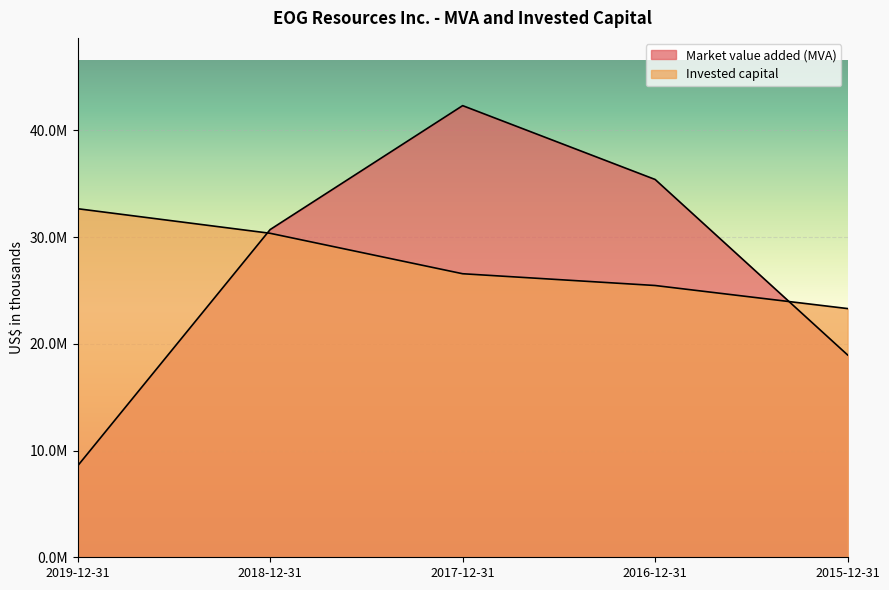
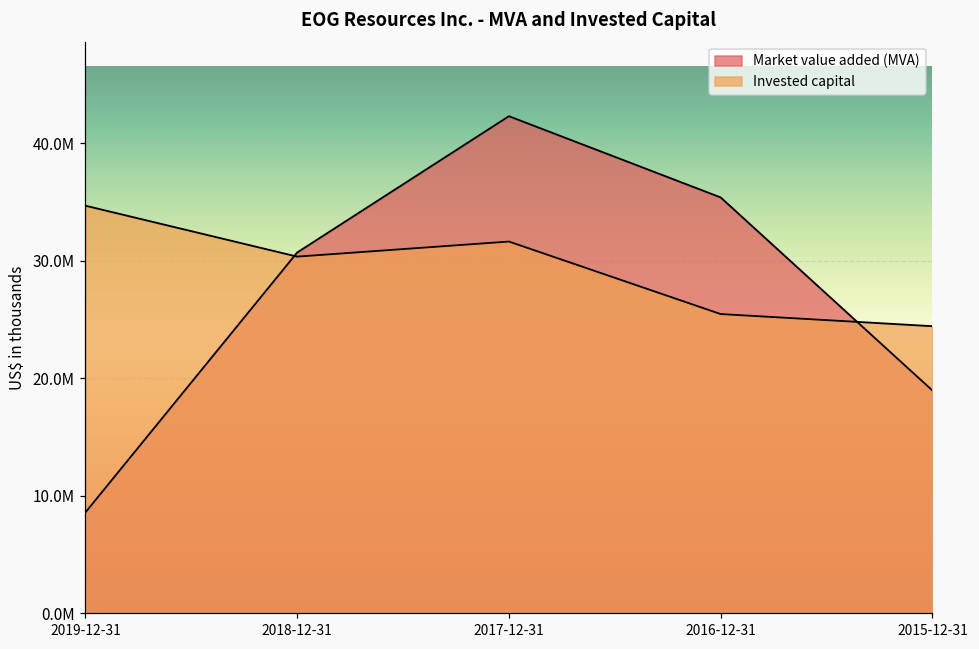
Invested capital, 2019-12-31: 32700000 -> 34700000
Invested capital, 2017-12-31: 26600000 -> 31600000
Invested capital, 2015-12-31: 23300000 -> 24400000
